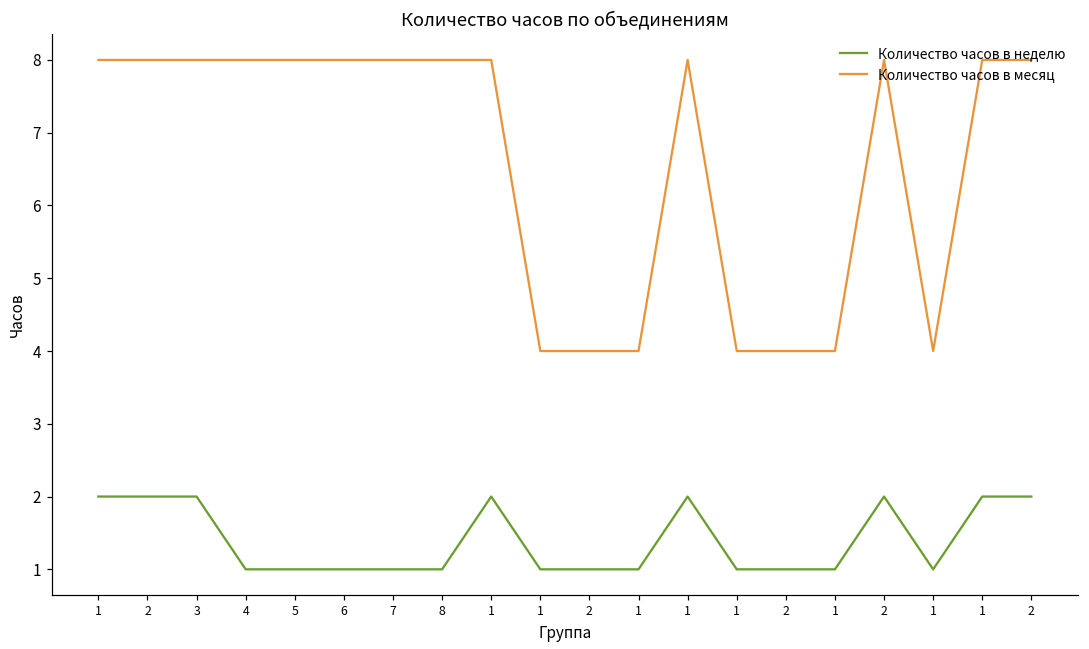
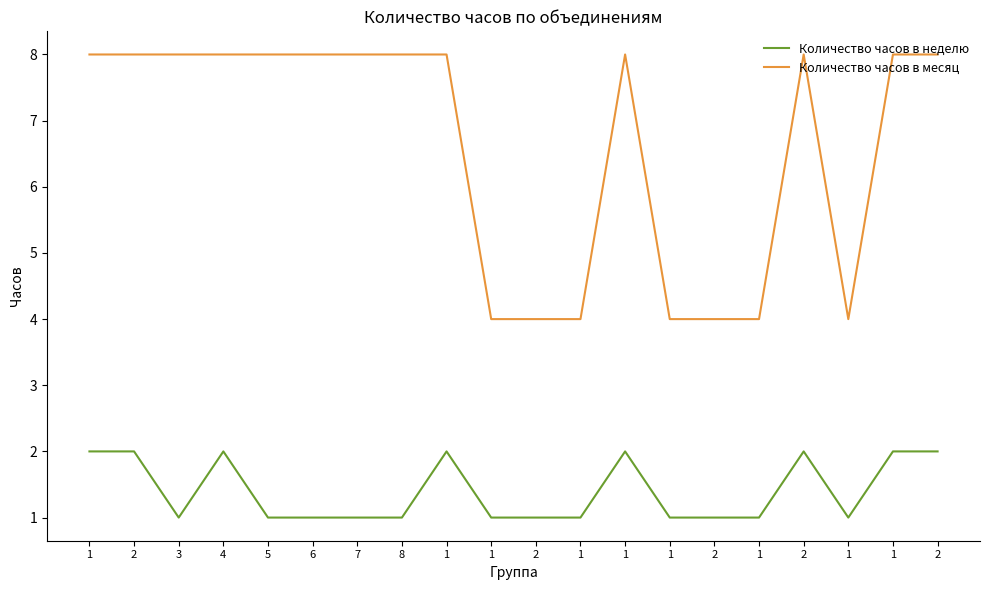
Количество часов в неделю, 3: 2 -> 1
Количество часов в неделю, 4: 1 -> 2
